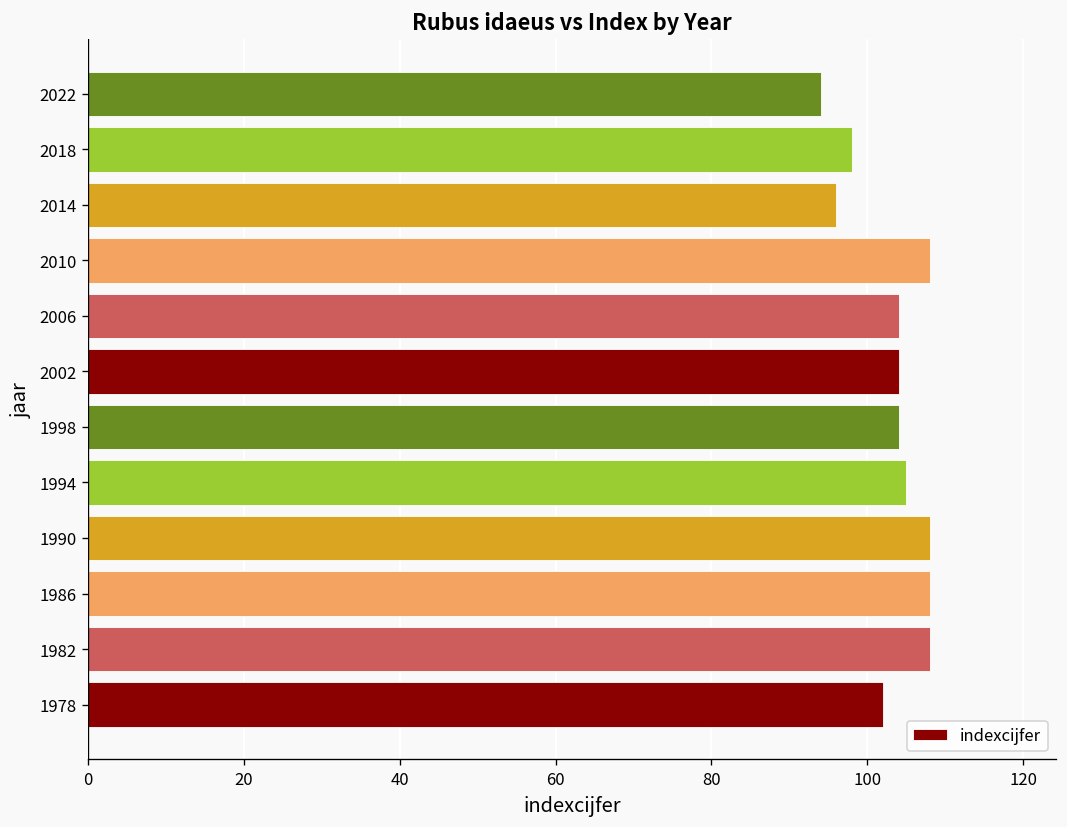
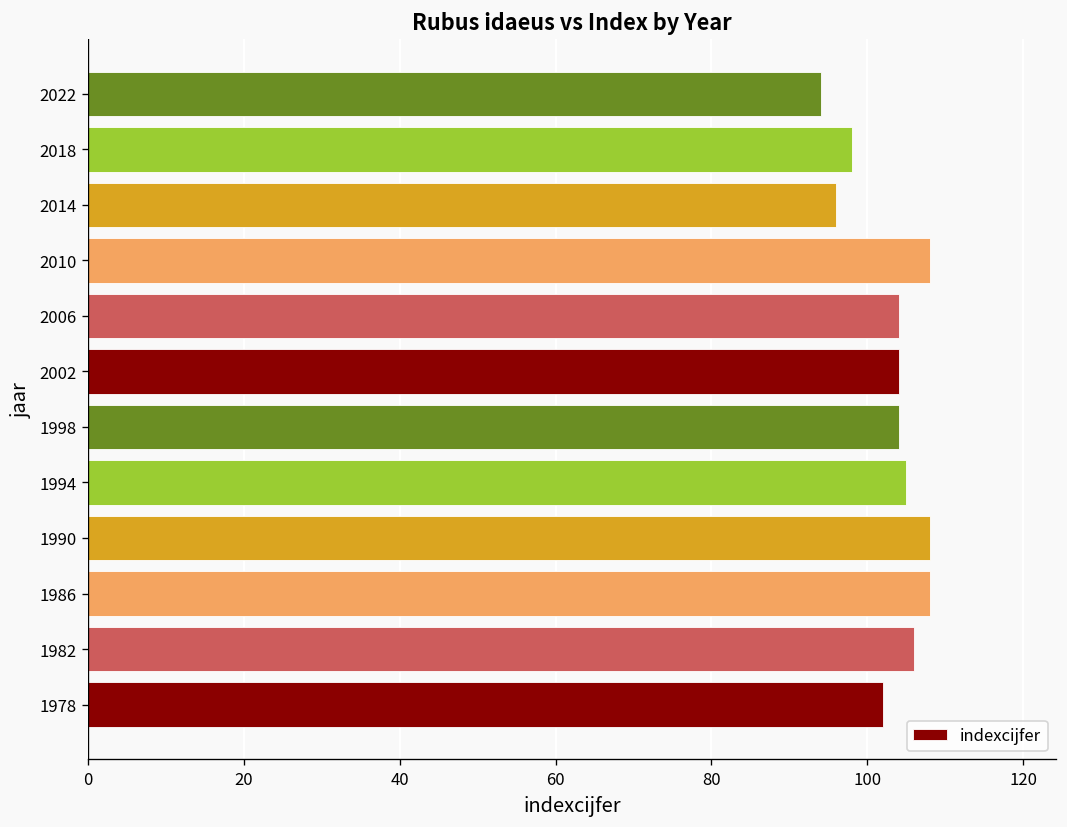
1982: 108 -> 106
